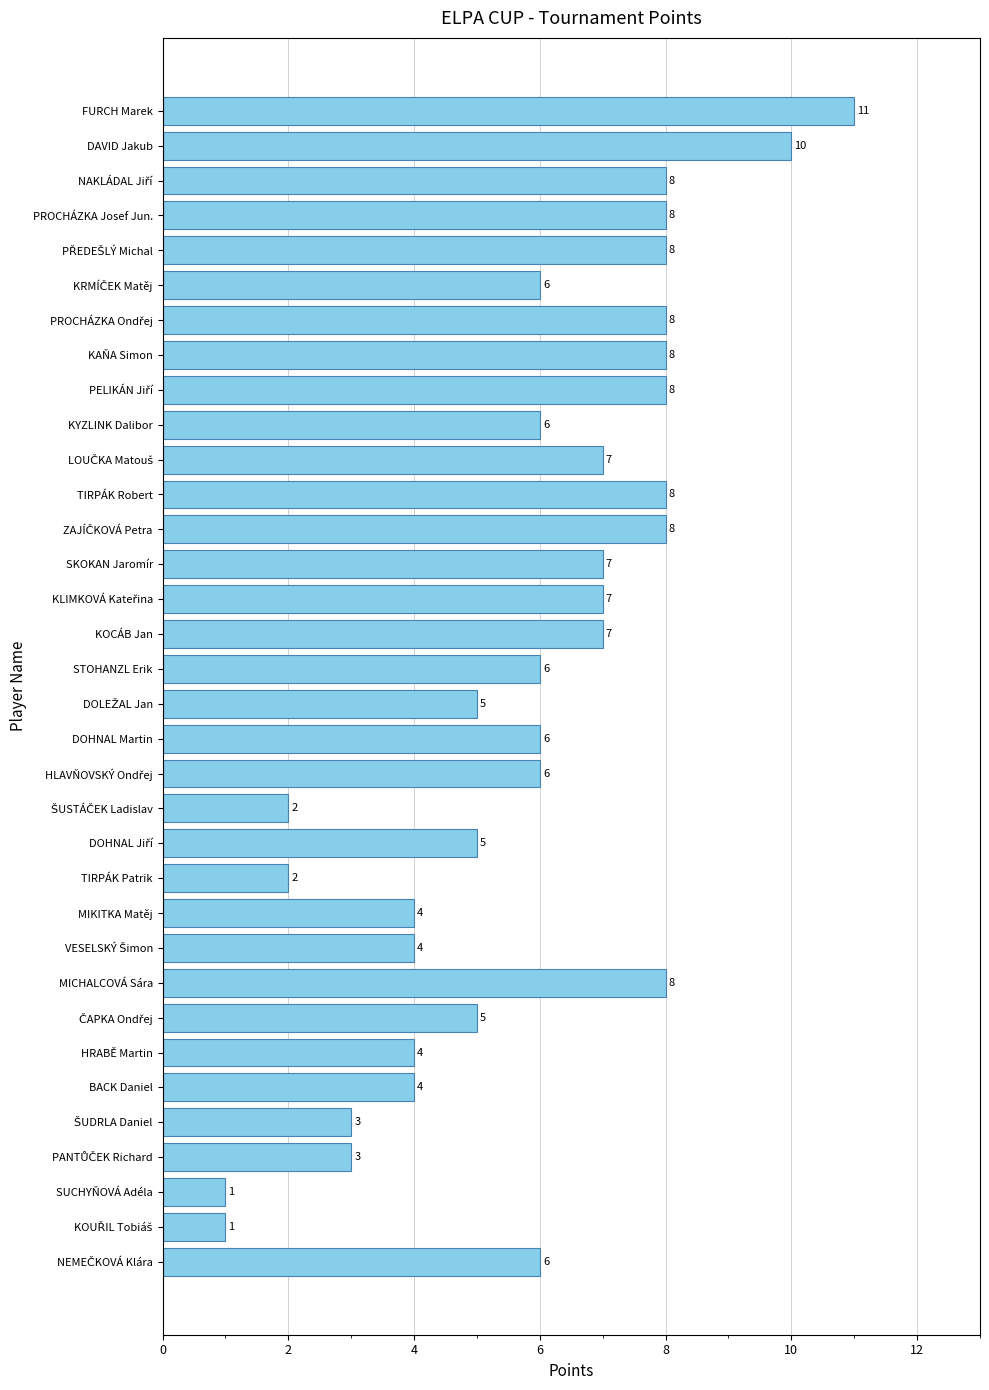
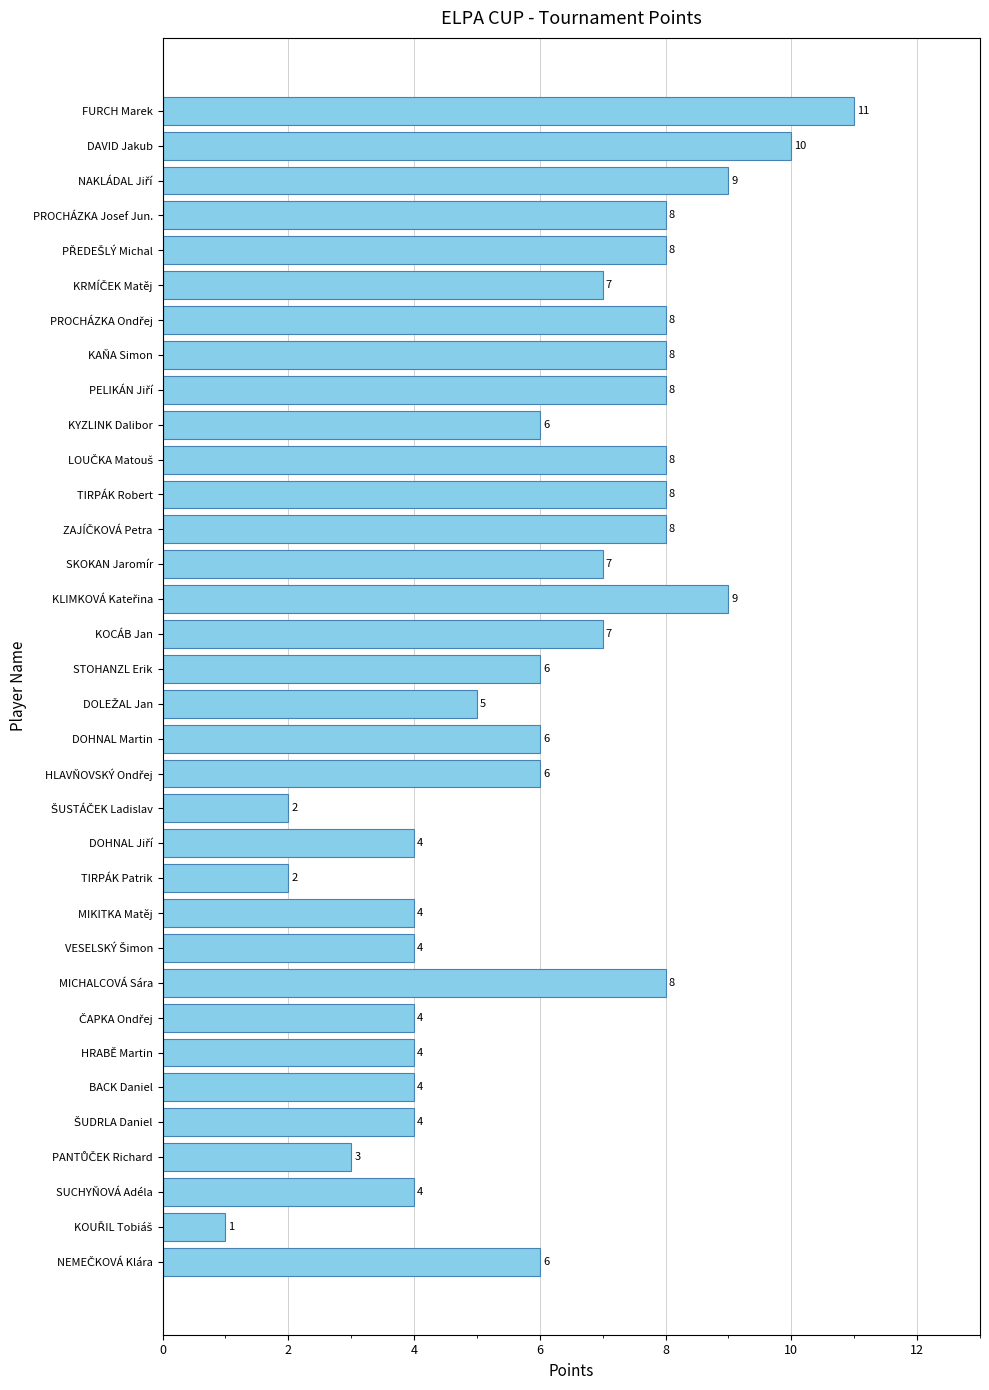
NAKLÁDAL Jiří: 8 -> 9
KRMÍČEK Matěj: 6 -> 7
LOUČKA Matouš: 7 -> 8
KLIMKOVÁ Kateřina: 7 -> 9
DOHNAL Jiří: 5 -> 4
ČAPKA Ondřej: 5 -> 4
ŠUDRLA Daniel: 3 -> 4
SUCHYŇOVÁ Adéla: 1 -> 4
